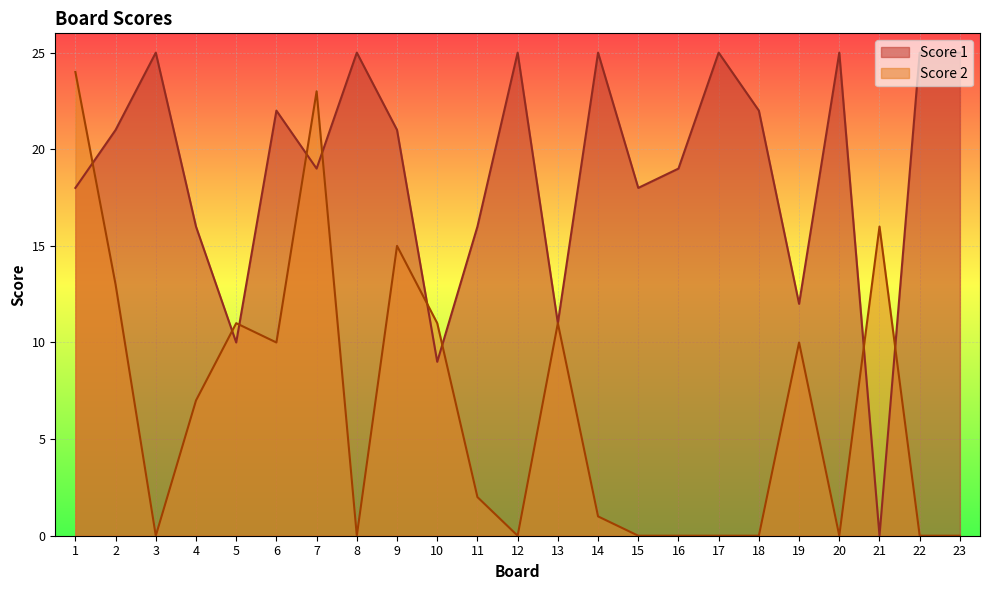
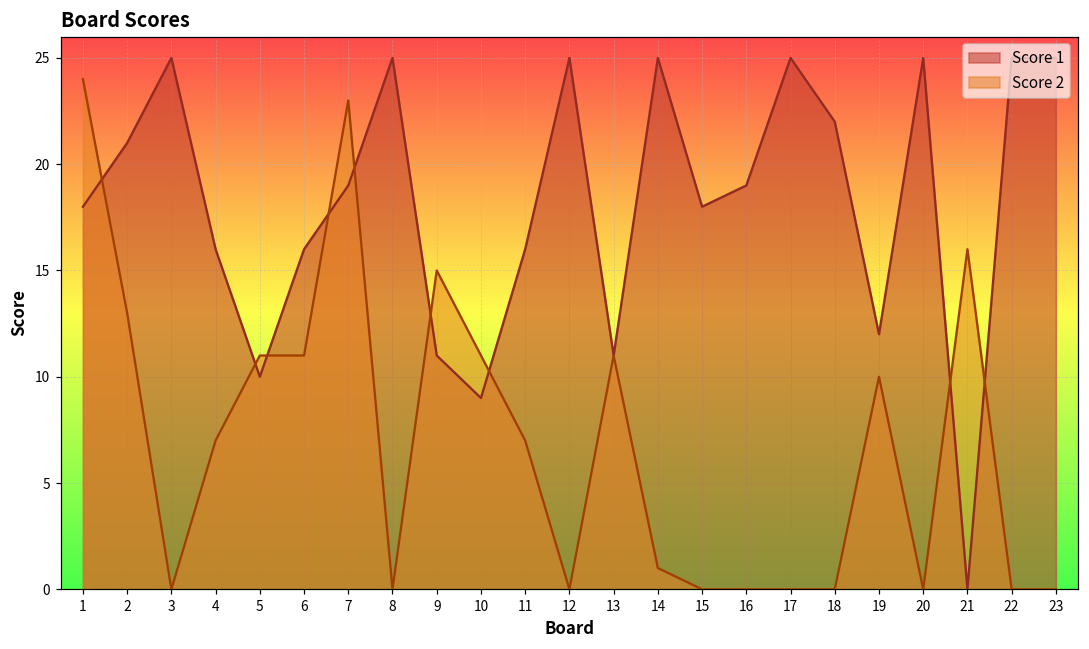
Score 1, 6: 22 -> 16
Score 2, 6: 10 -> 11
Score 1, 9: 21 -> 11
Score 2, 11: 2 -> 7
